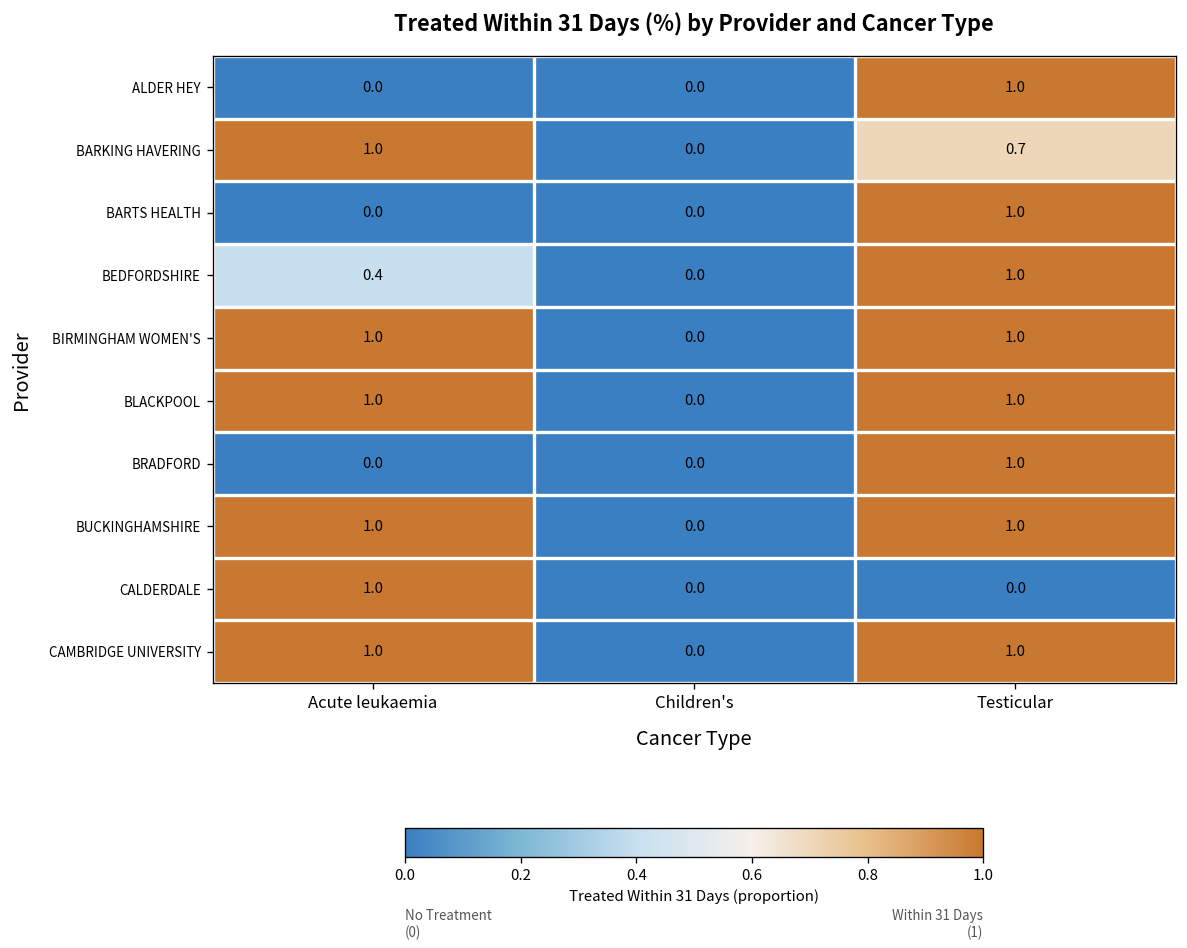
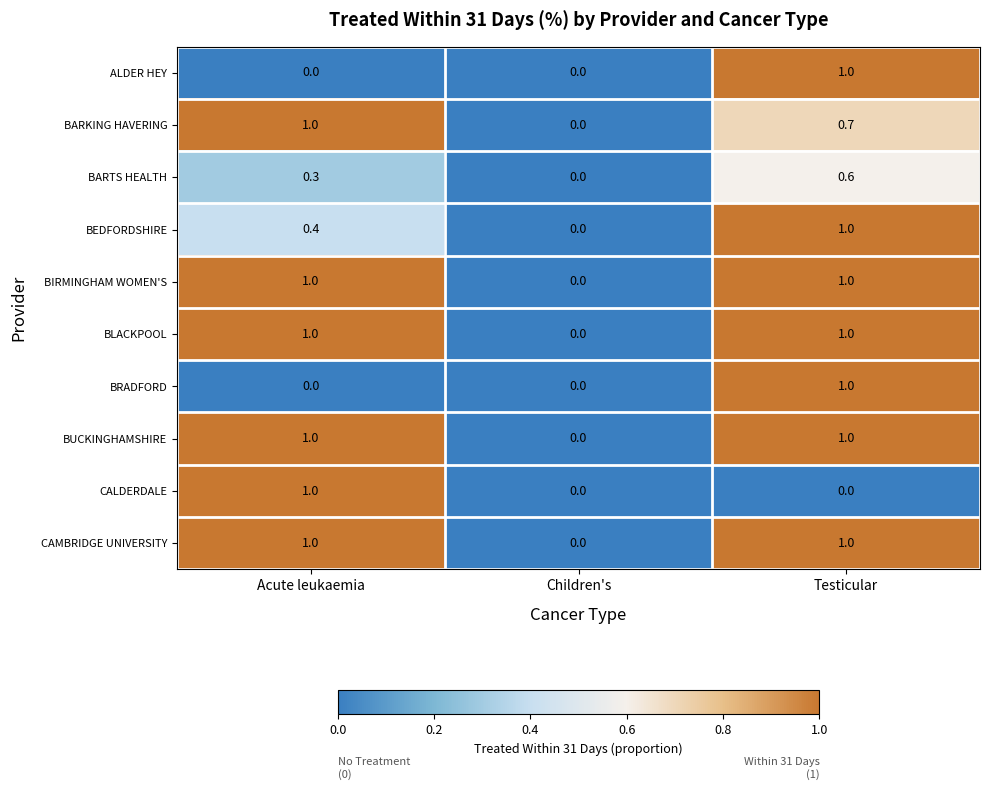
BARTS HEALTH, Acute leukaemia: 0.0 -> 0.3
BARTS HEALTH, Testicular: 1.0 -> 0.6
